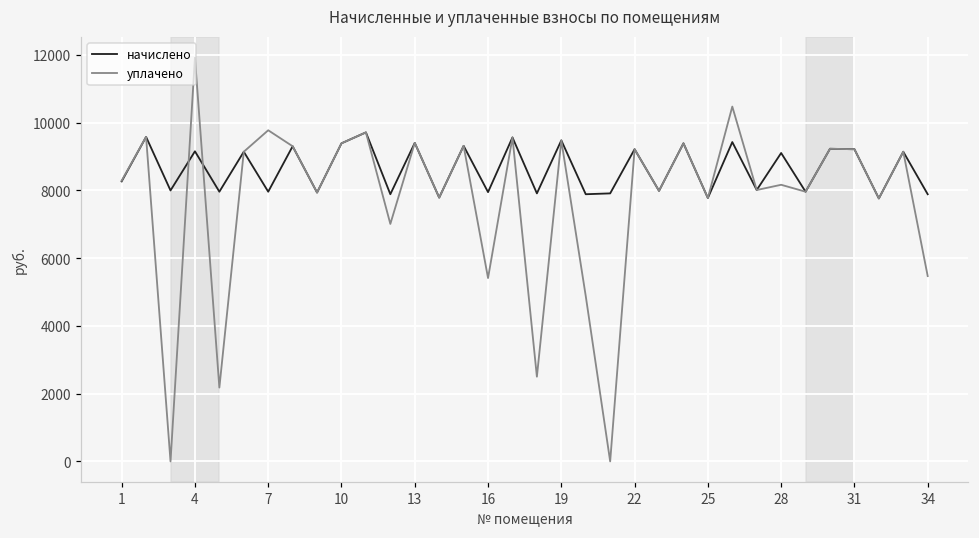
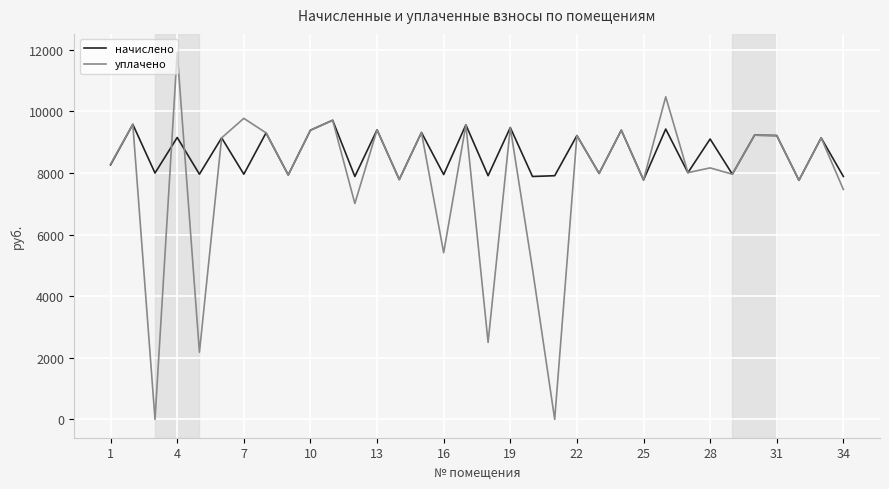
уплачено, 34: 5500 -> 7500
